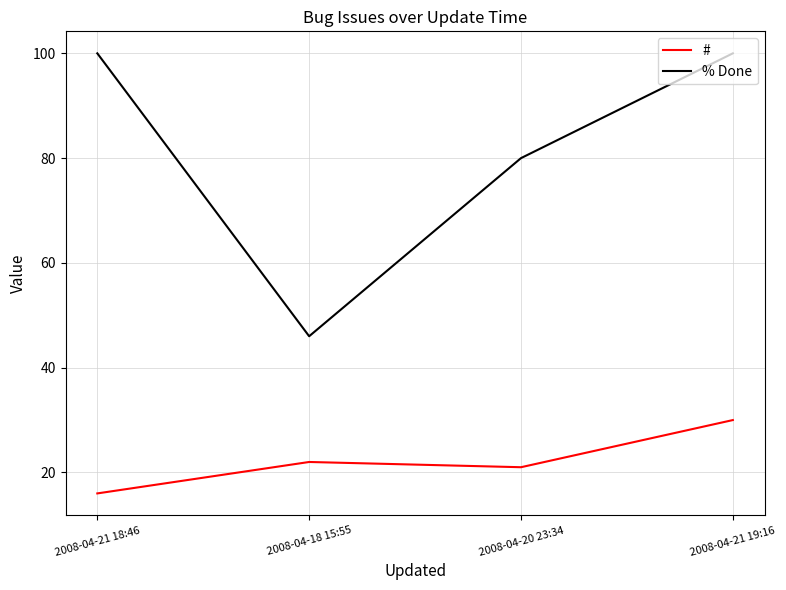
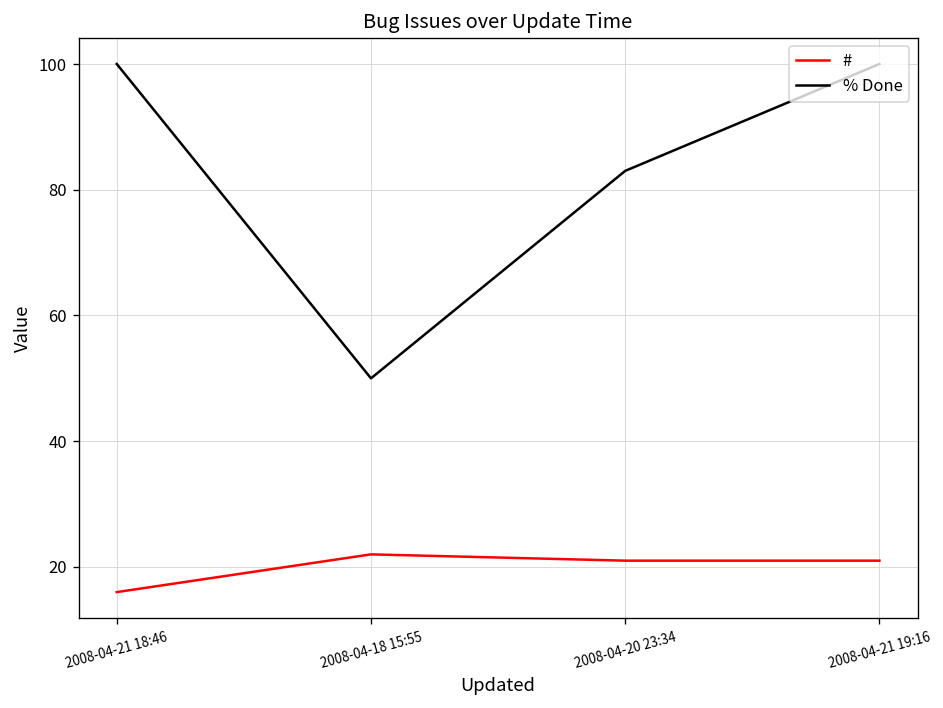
% Done, 2008-04-18 15:55: 46 -> 50
% Done, 2008-04-20 23:34: 80 -> 83
#, 2008-04-21 19:16: 30 -> 21
